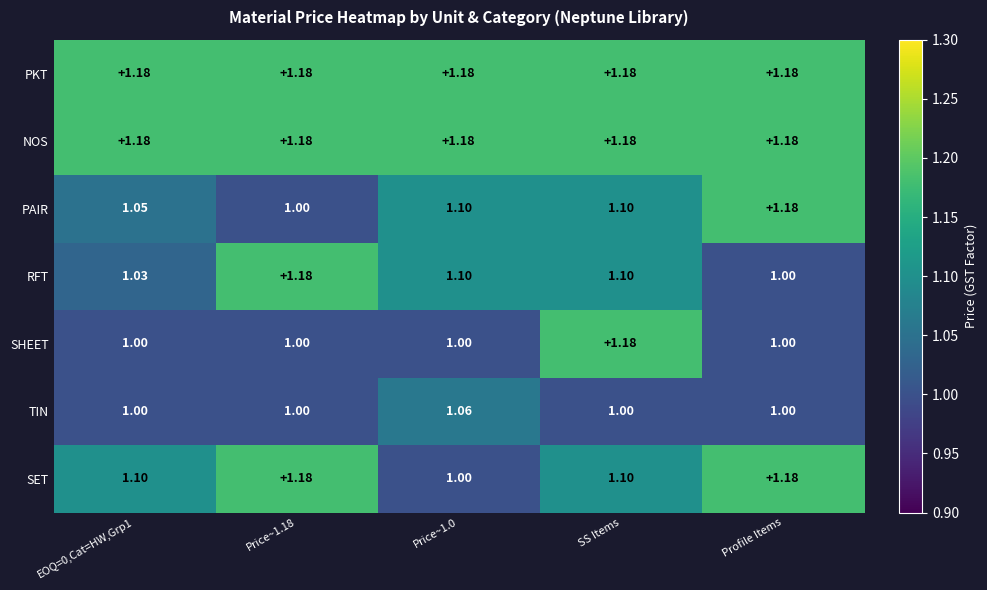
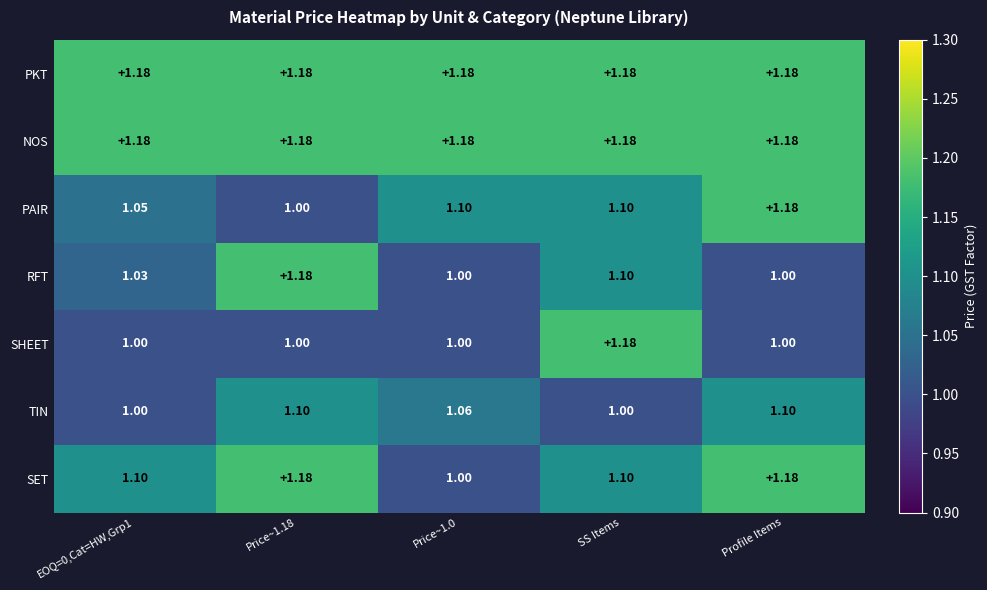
RFT, Price~1.0: 1.10 -> 1.00
TIN, Price~1.18: 1.00 -> 1.10
TIN, Profile Items: 1.00 -> 1.10
